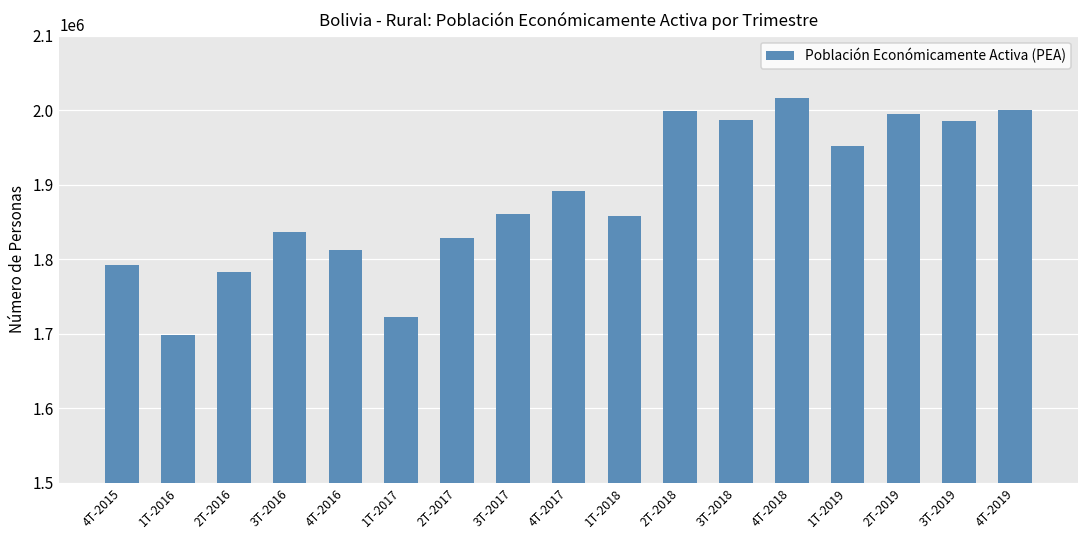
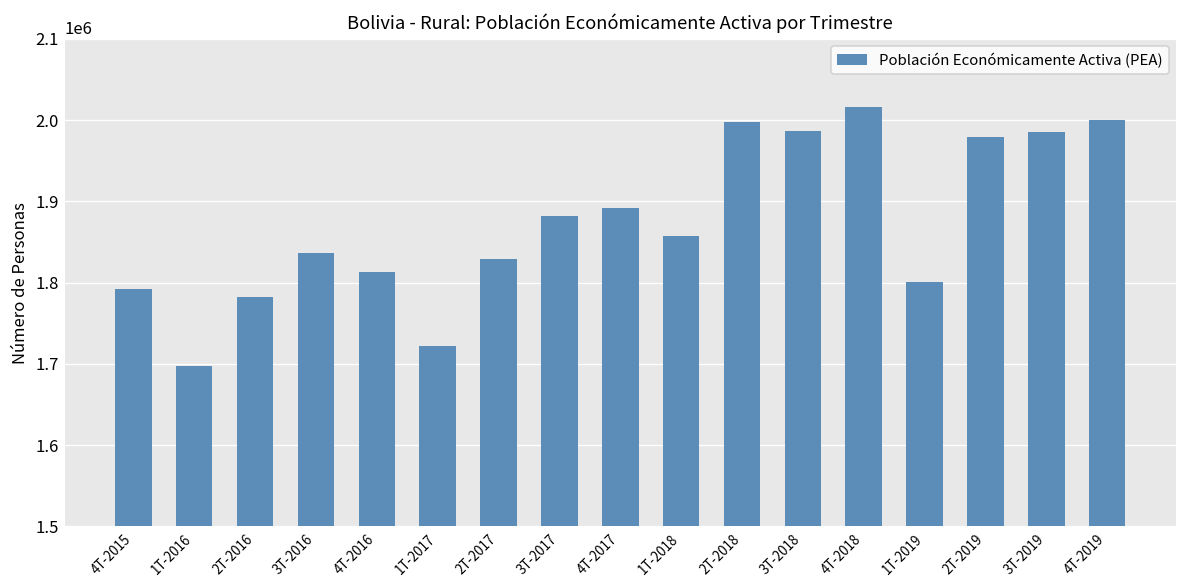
3T-2017: 1860000 -> 1880000
1T-2019: 1950000 -> 1800000
2T-2019: 1990000 -> 1980000
